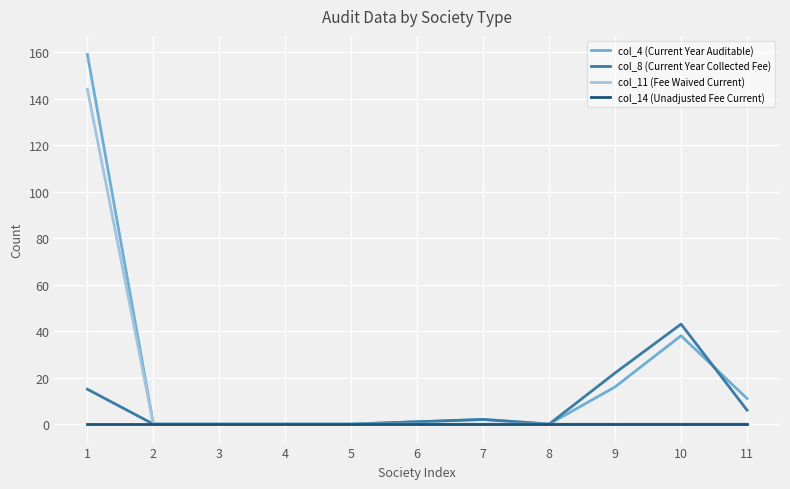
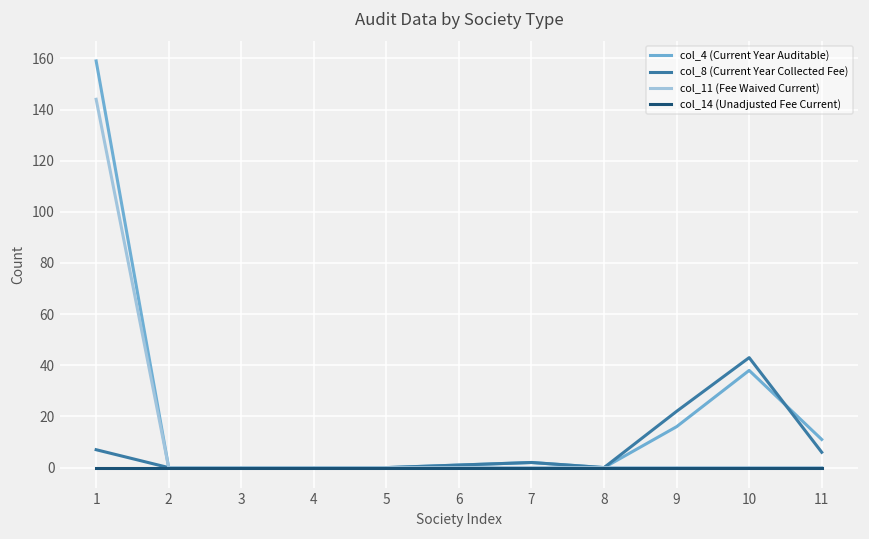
col_8 (Current Year Collected Fee), 1: 15 -> 7
